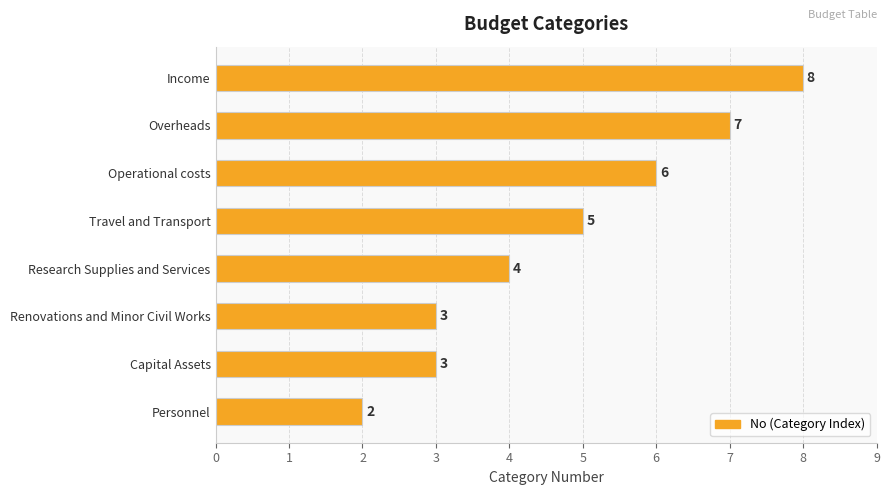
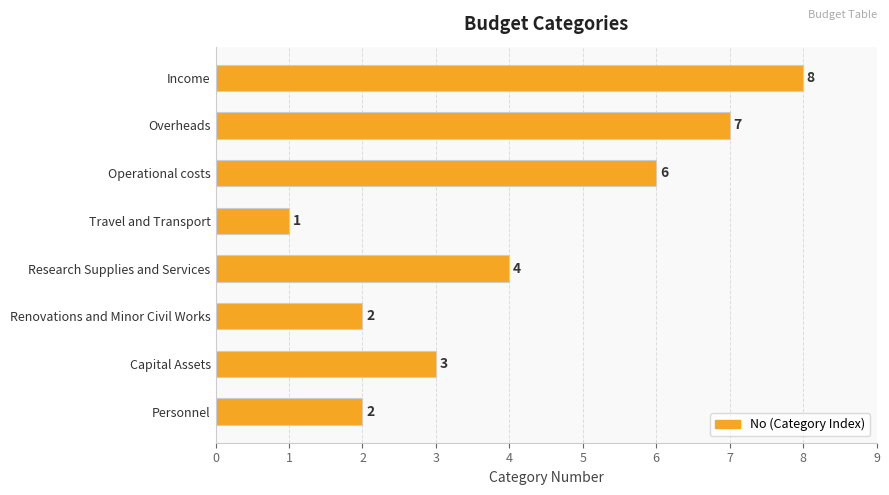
Travel and Transport: 5 -> 1
Renovations and Minor Civil Works: 3 -> 2
